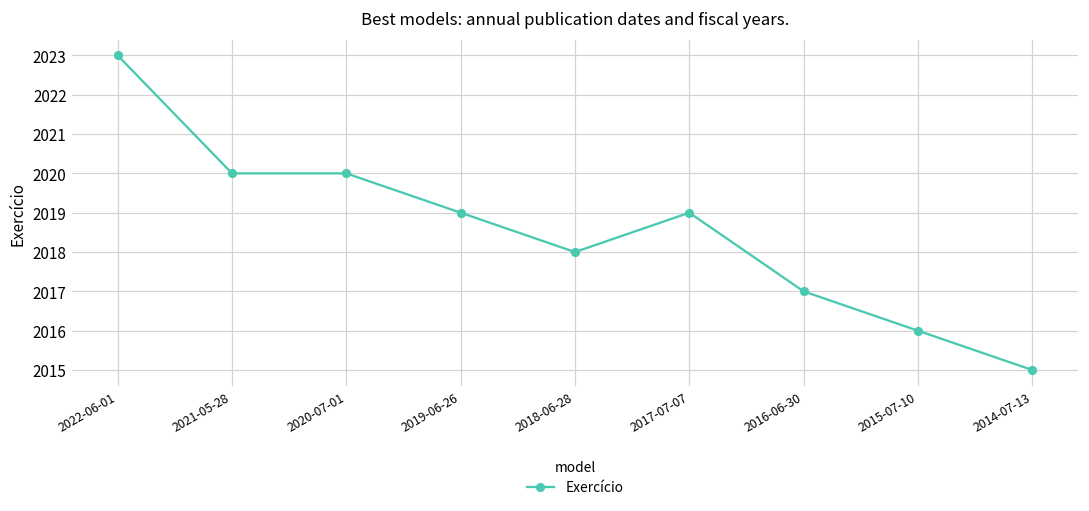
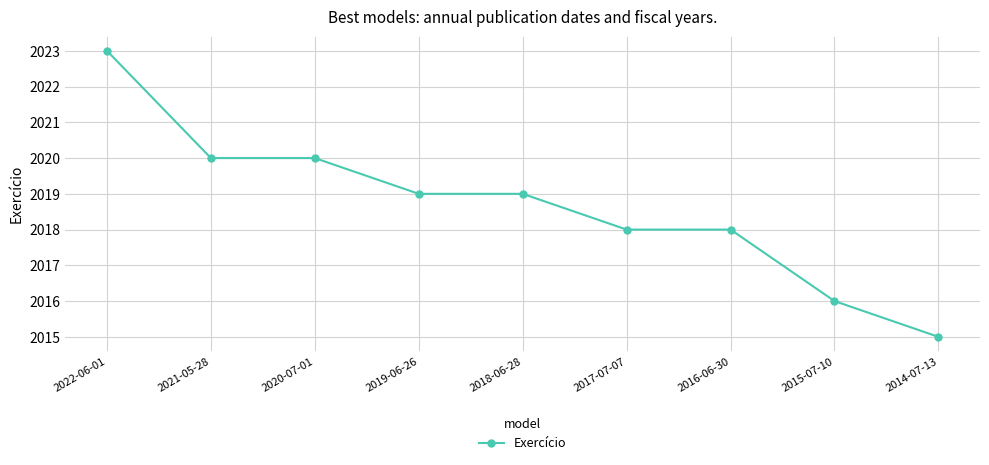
2018-06-28: 2018 -> 2019
2017-07-07: 2019 -> 2018
2016-06-30: 2017 -> 2018
